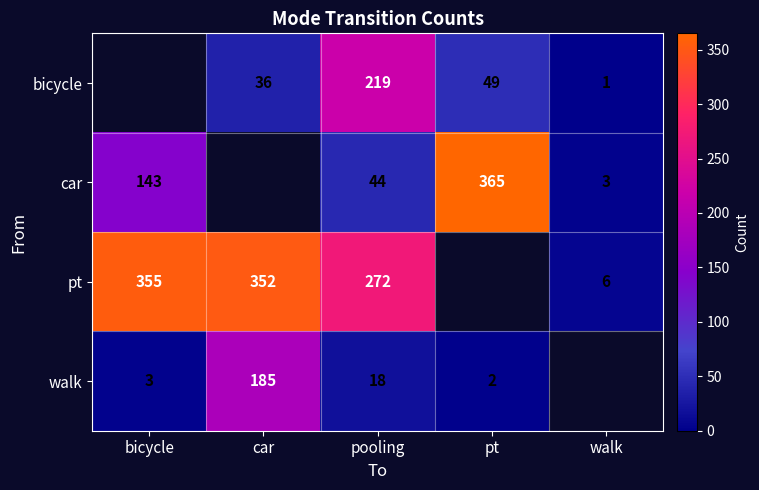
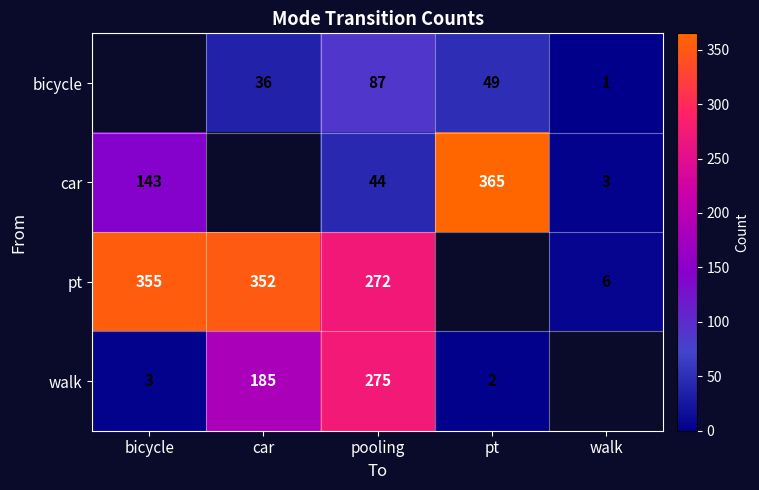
bicycle, pooling: 219 -> 87
walk, pooling: 18 -> 275
